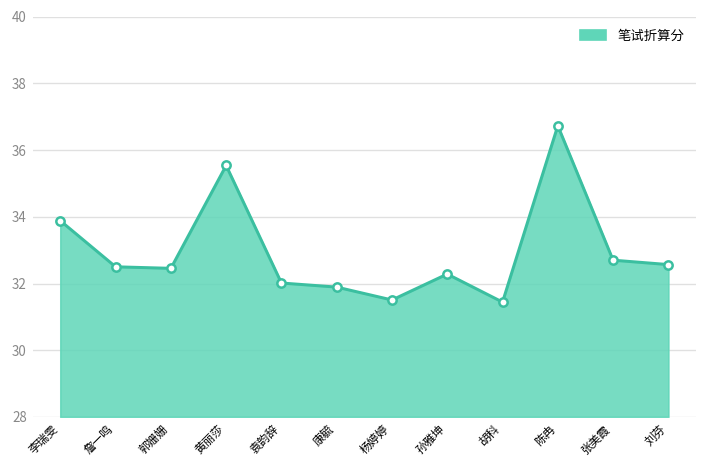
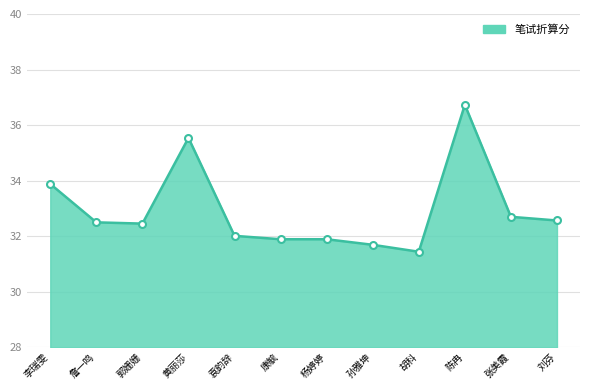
杨婷婷: 31.5 -> 31.9
孙雅坤: 32.3 -> 31.7
